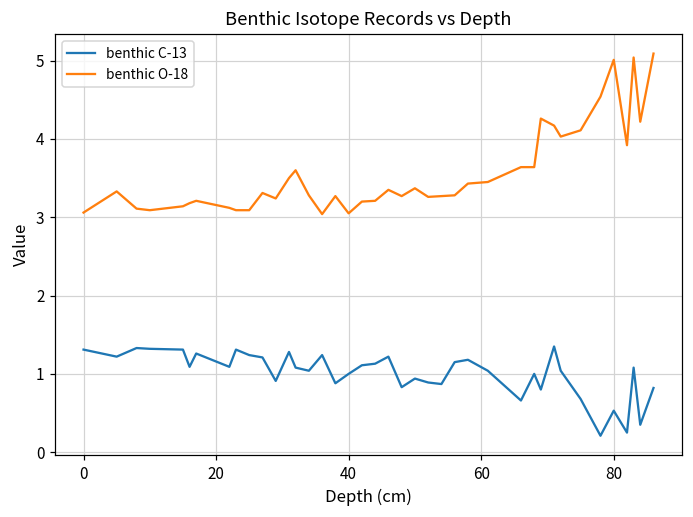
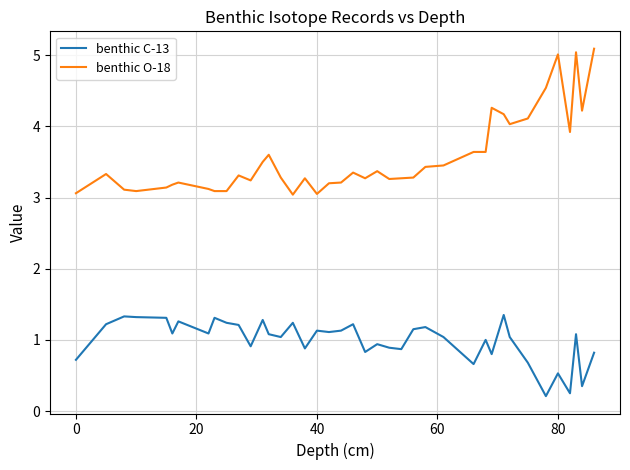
benthic C-13, 0: 1.3 -> 0.7
benthic C-13, 40: 1.0 -> 1.1
